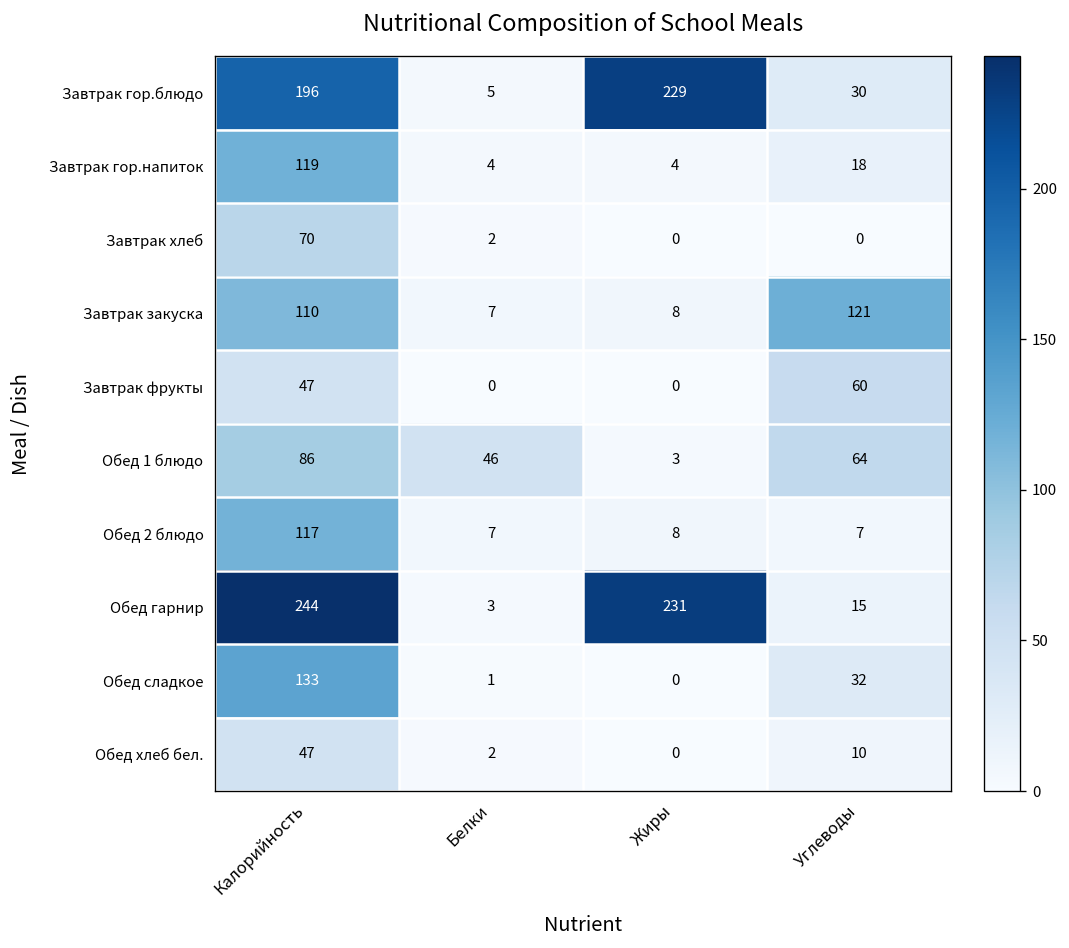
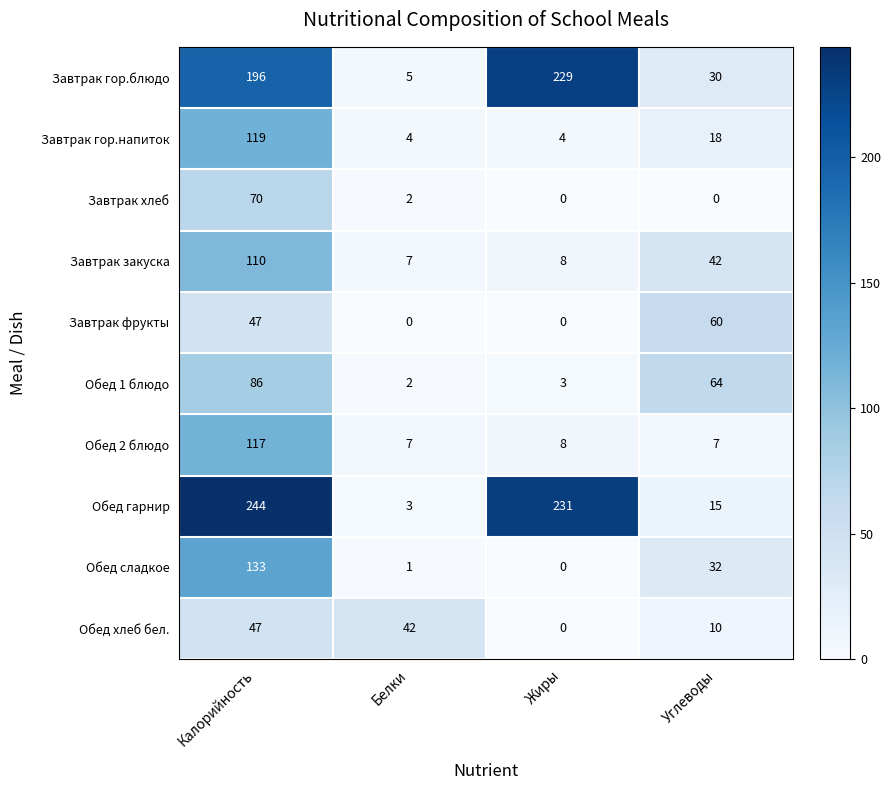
Завтрак закуска, Углеводы: 121 -> 42
Обед 1 блюдо, Белки: 46 -> 2
Обед хлеб бел., Белки: 2 -> 42
